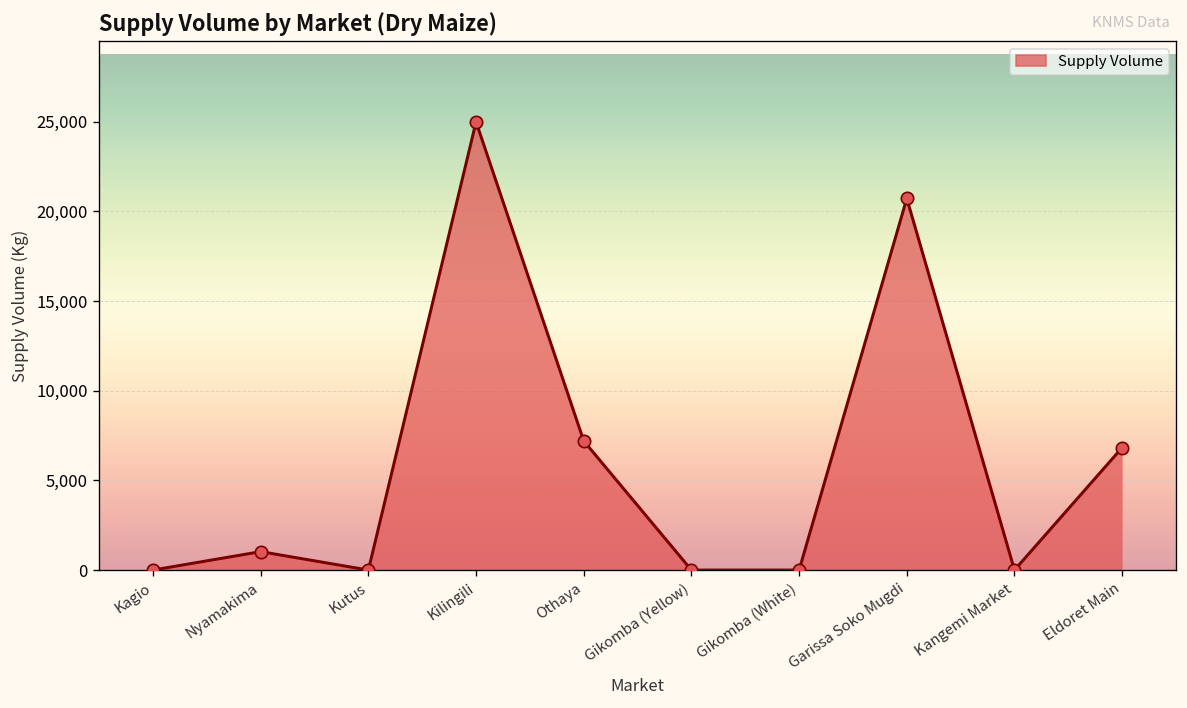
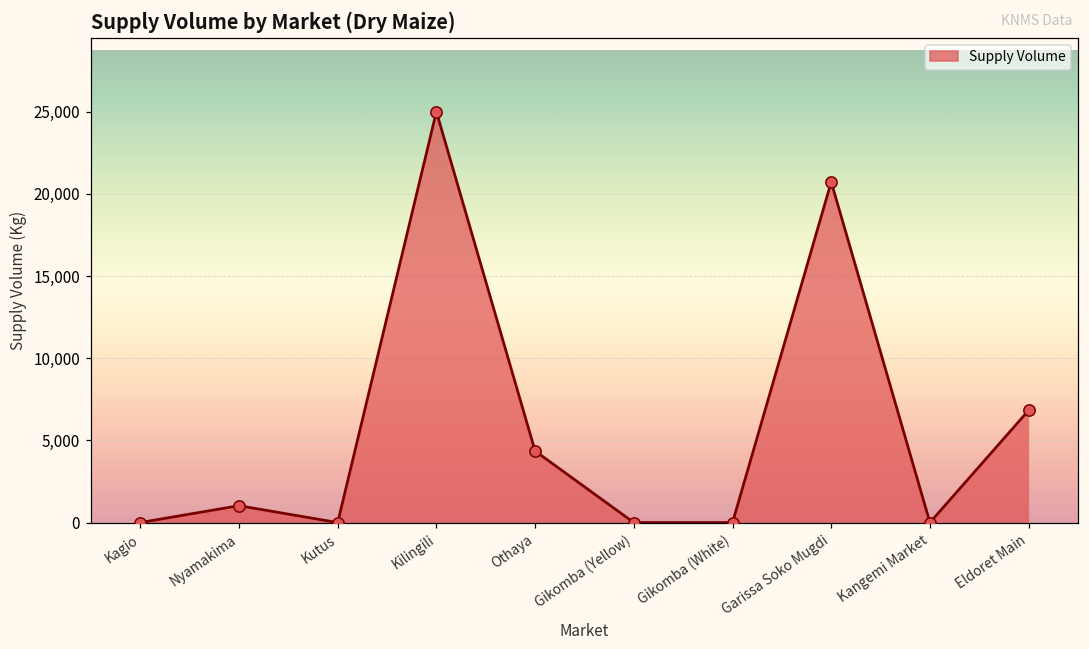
Othaya: 7,200 -> 4,400
